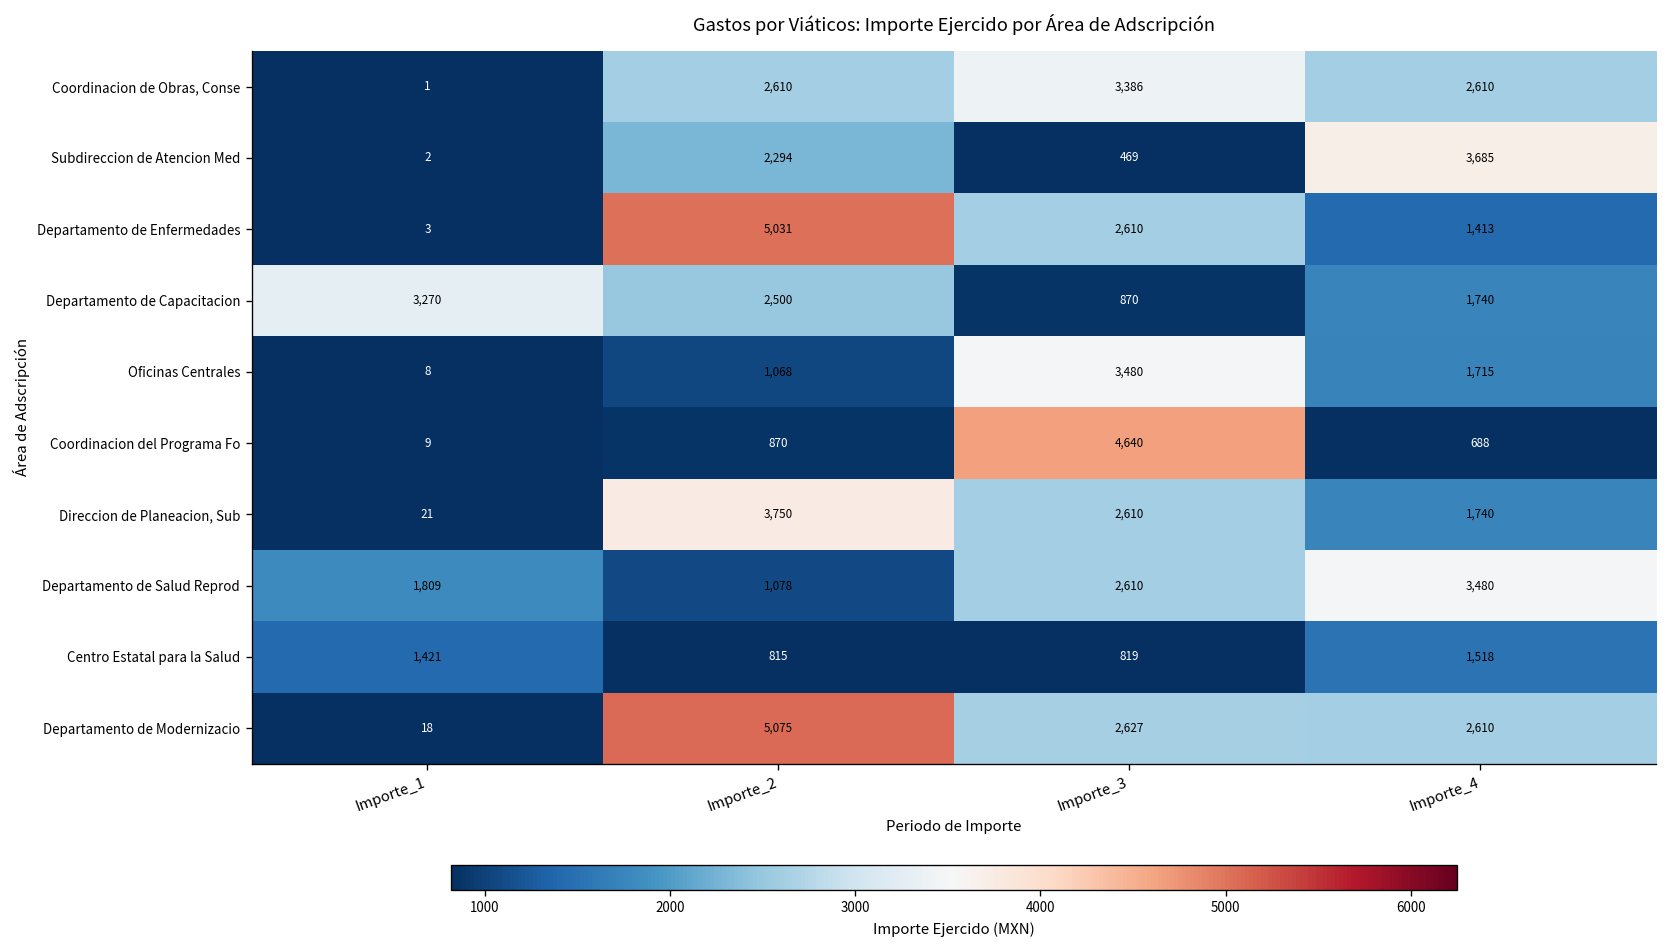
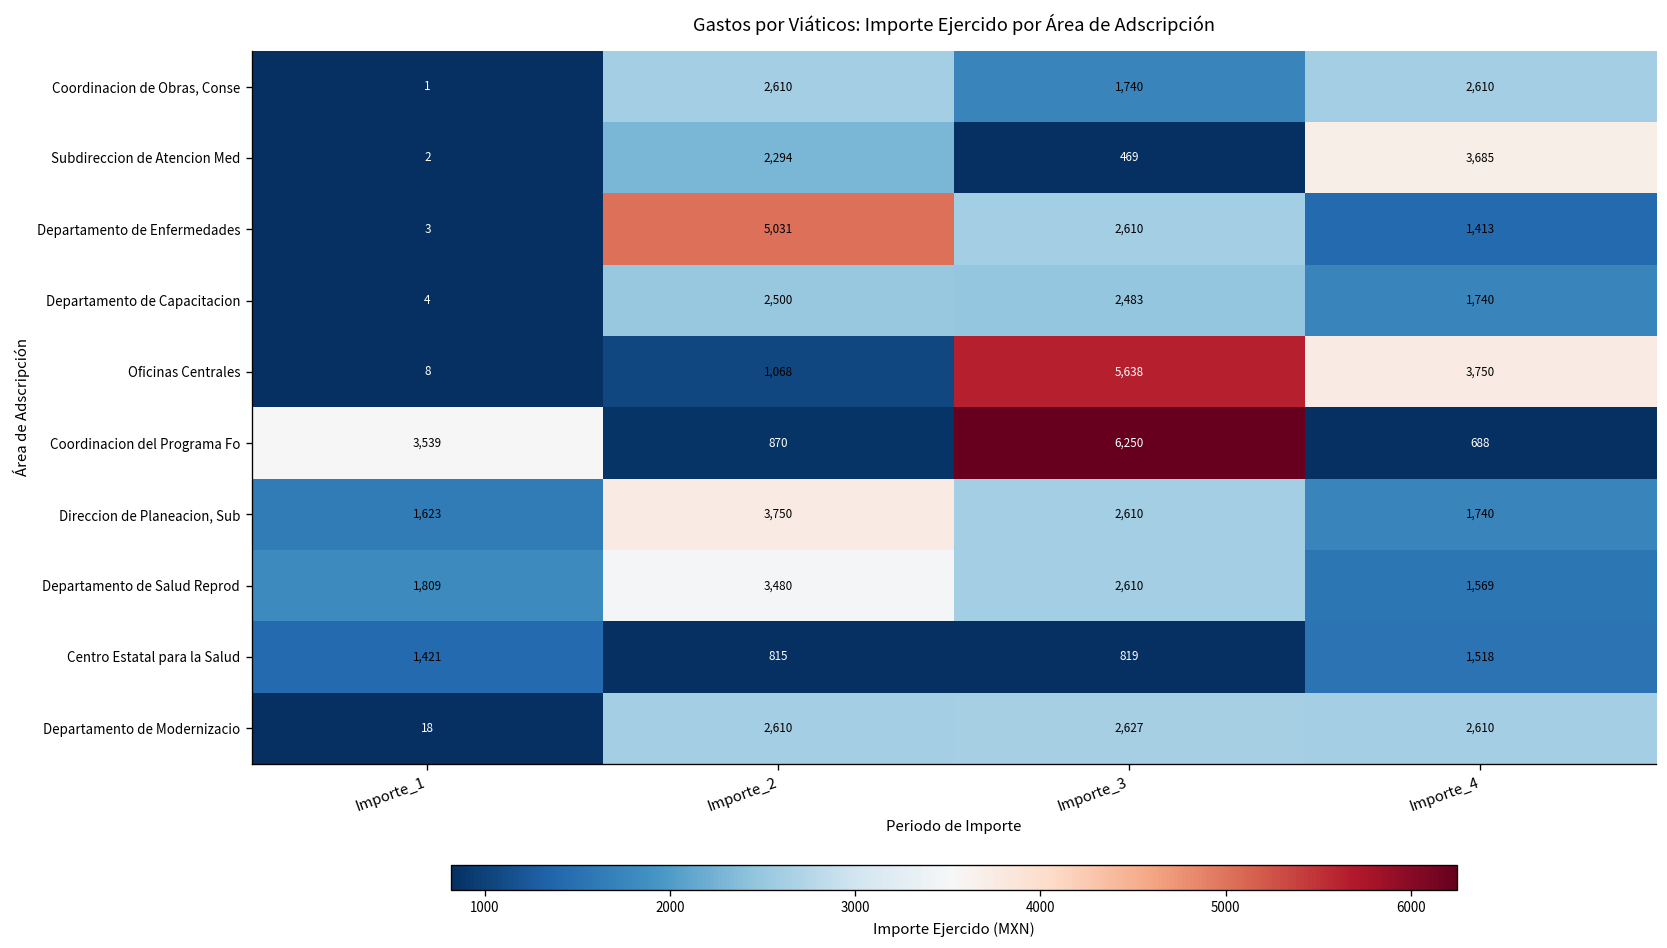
Coordinacion de Obras, Conse, Importe_3: 3,386 -> 1,740
Departamento de Capacitacion, Importe_1: 3,270 -> 4
Departamento de Capacitacion, Importe_3: 870 -> 2,483
Oficinas Centrales, Importe_3: 3,480 -> 5,638
Oficinas Centrales, Importe_4: 1,715 -> 3,750
Coordinacion del Programa Fo, Importe_1: 9 -> 3,539
Coordinacion del Programa Fo, Importe_3: 4,640 -> 6,250
Direccion de Planeacion, Sub, Importe_1: 21 -> 1,623
Departamento de Salud Reprod, Importe_2: 1,078 -> 3,480
Departamento de Salud Reprod, Importe_4: 3,480 -> 1,569
Departamento de Modernizacio, Importe_2: 5,075 -> 2,610
